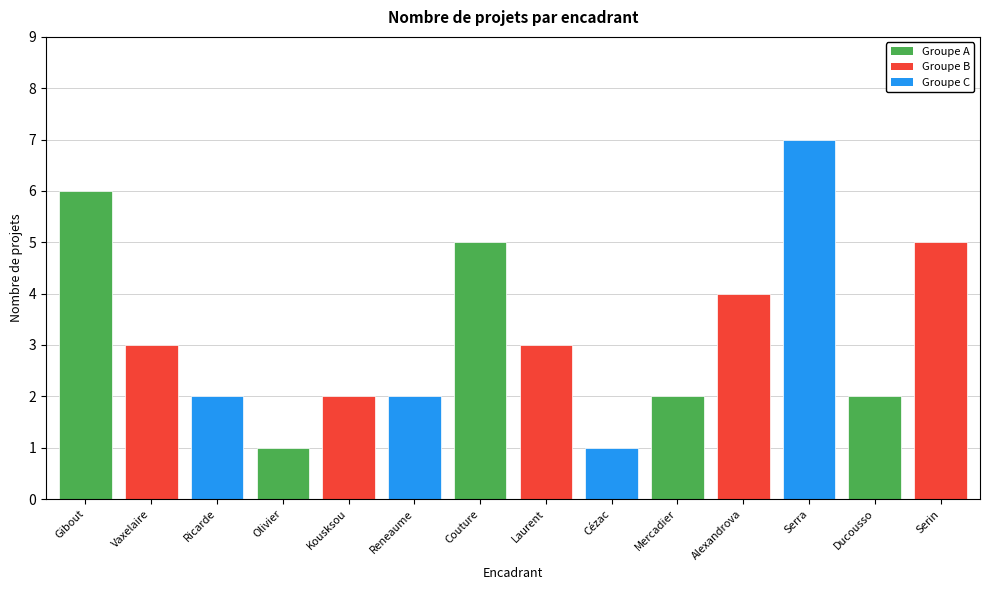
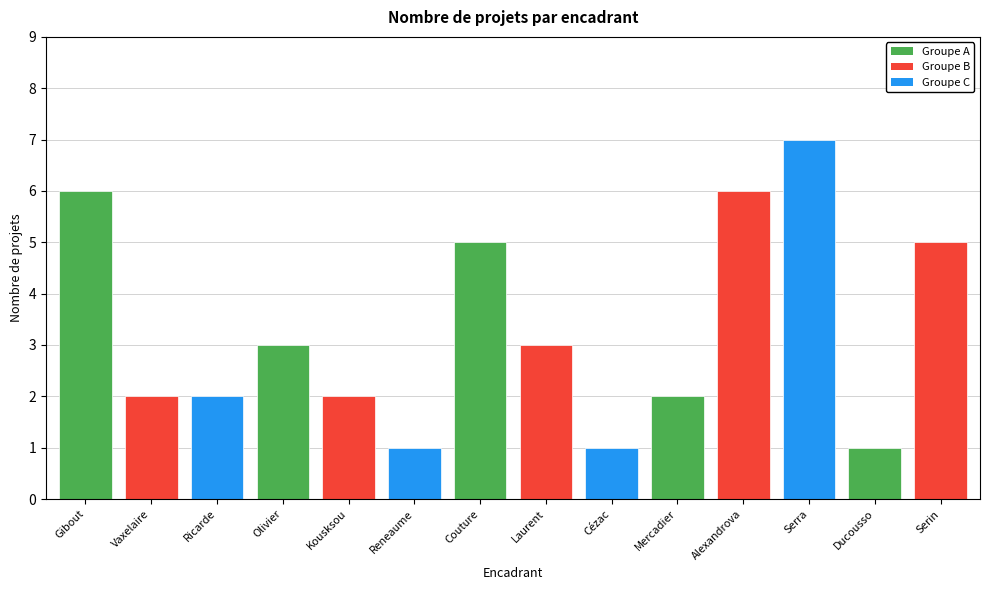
Vaxelaire: 3 -> 2
Olivier: 1 -> 3
Reneaume: 2 -> 1
Alexandrova: 4 -> 6
Ducousso: 2 -> 1
